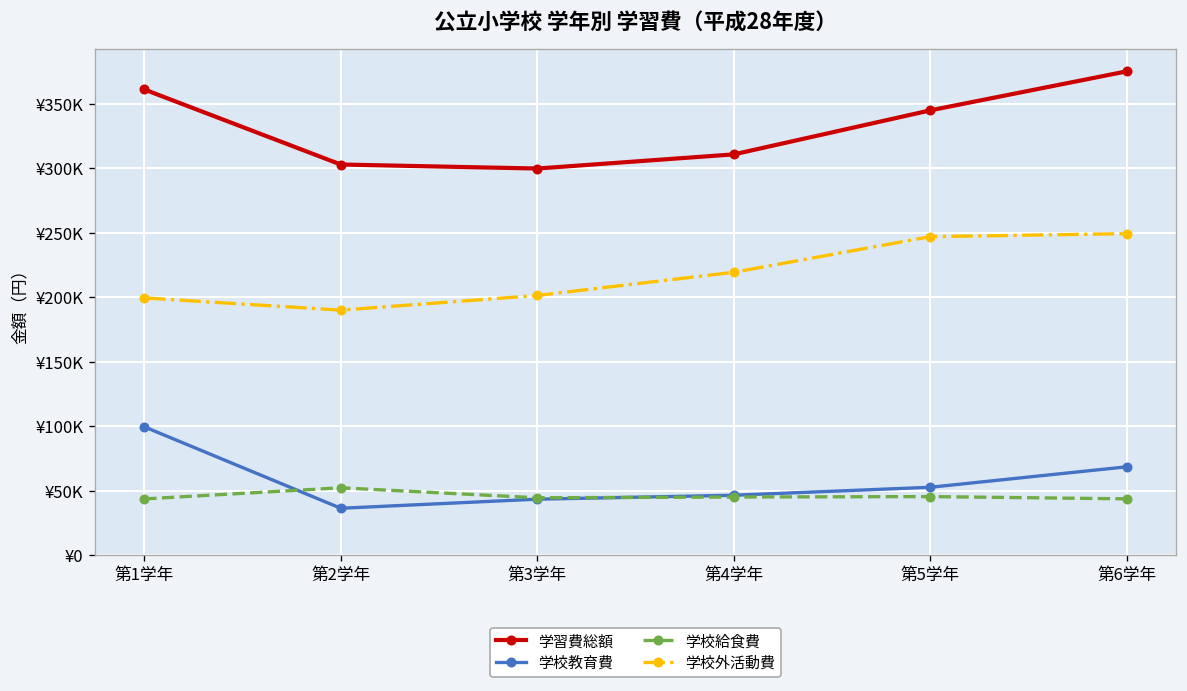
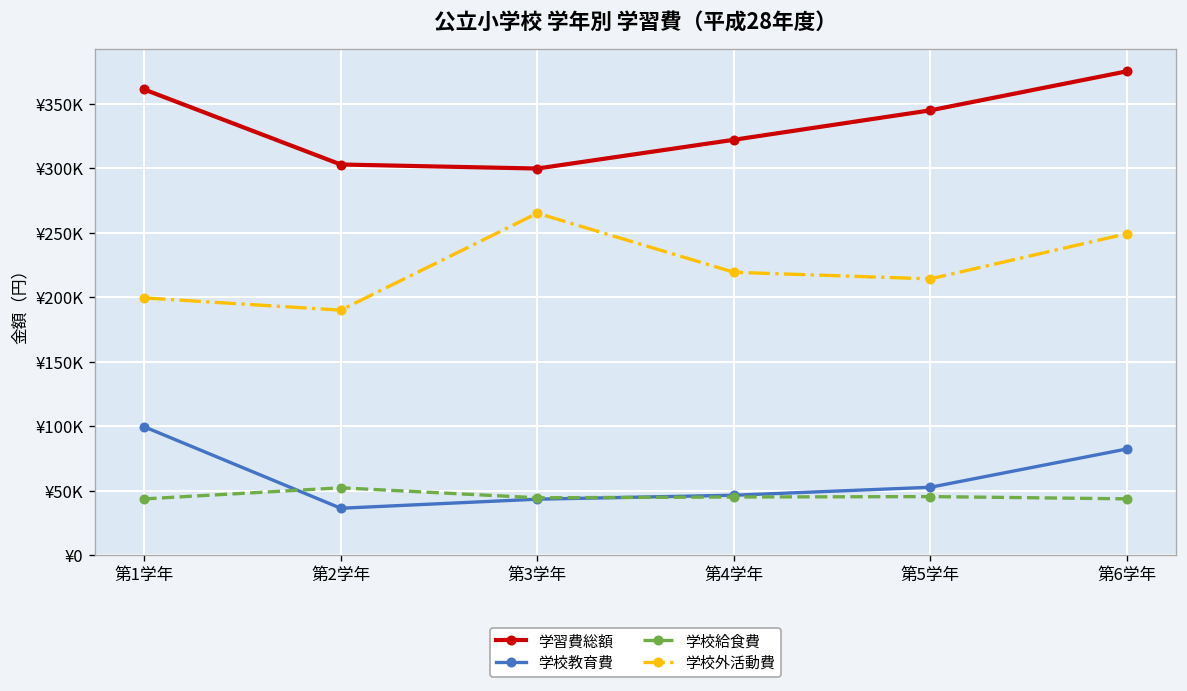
学校外活動費, 第3学年: ¥201000 -> ¥265000
学習費総額, 第4学年: ¥311000 -> ¥322000
学校外活動費, 第5学年: ¥247000 -> ¥214000
学校教育費, 第6学年: ¥68000 -> ¥82000
